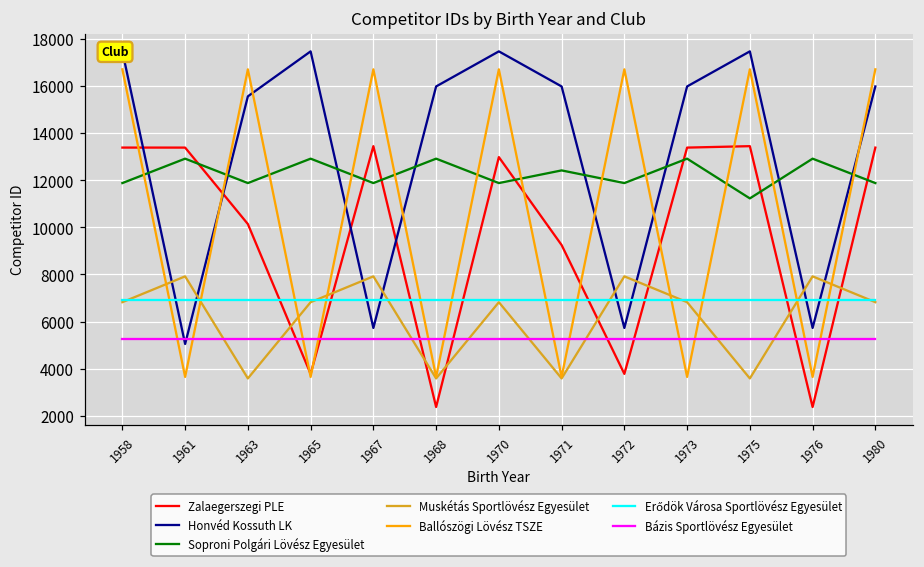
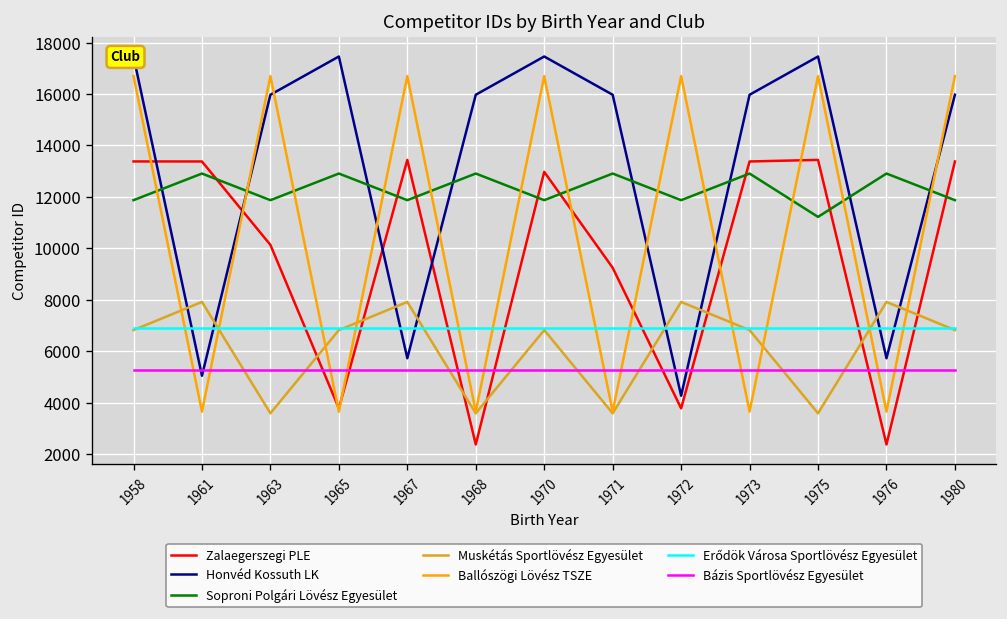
Honvéd Kossuth LK, 1963: 15600 -> 16000
Soproni Polgári Lövész Egyesület, 1971: 12400 -> 12900
Honvéd Kossuth LK, 1972: 5700 -> 4300
